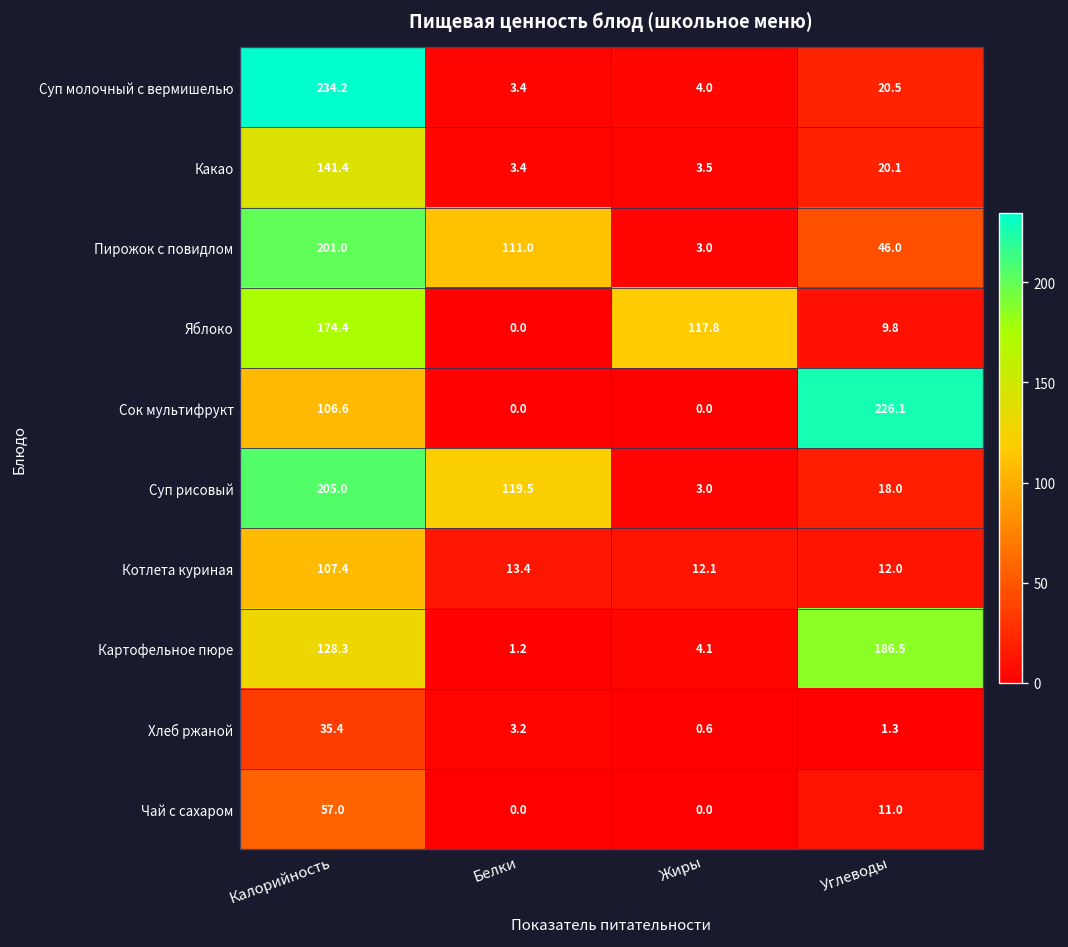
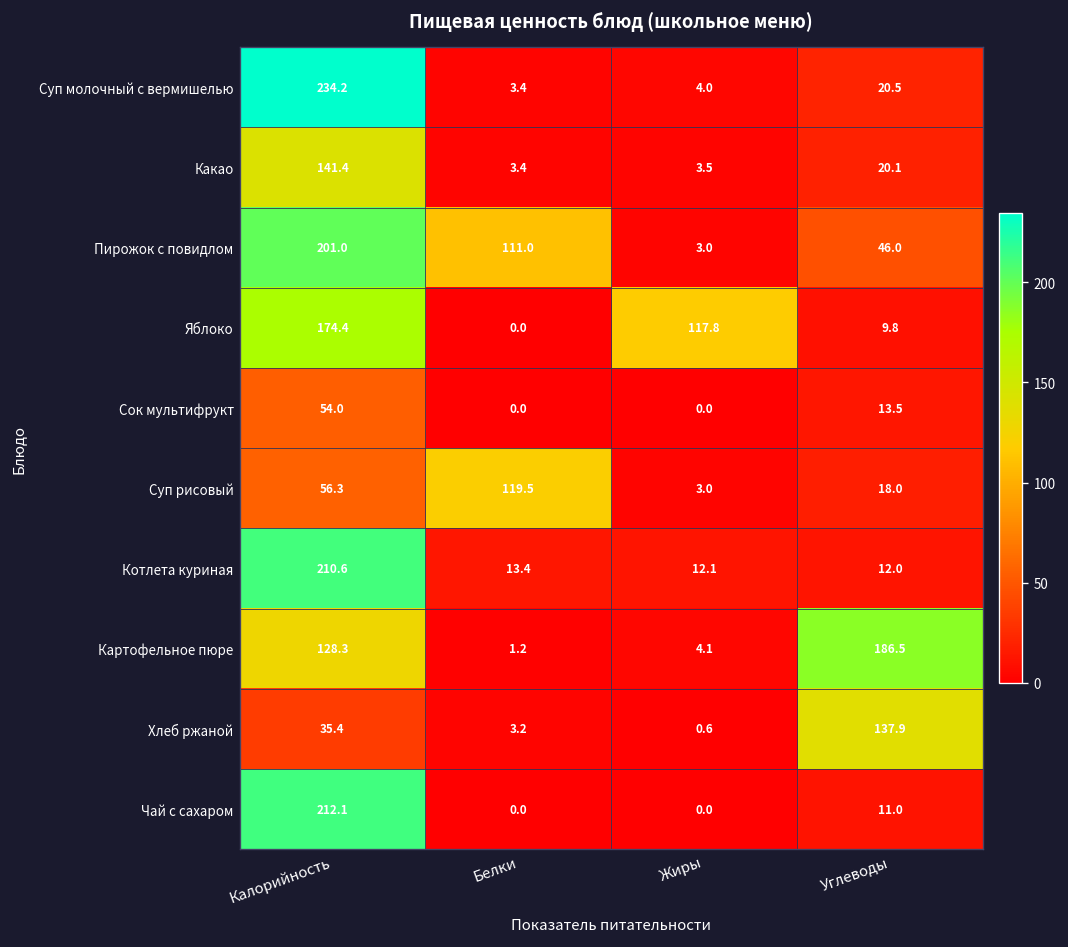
Сок мультифрукт, Калорийность: 106.6 -> 54.0
Сок мультифрукт, Углеводы: 226.1 -> 13.5
Суп рисовый, Калорийность: 205.0 -> 56.3
Котлета куриная, Калорийность: 107.4 -> 210.6
Хлеб ржаной, Углеводы: 1.3 -> 137.9
Чай с сахаром, Калорийность: 57.0 -> 212.1
